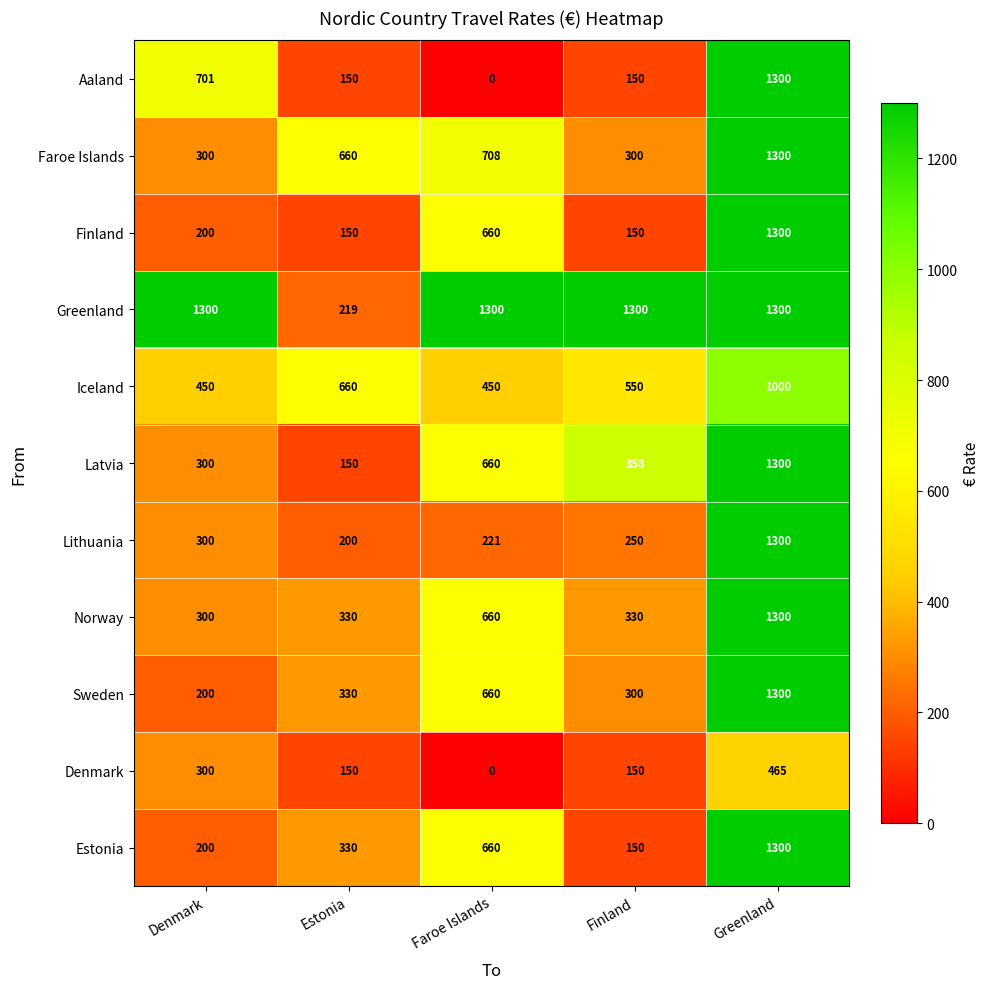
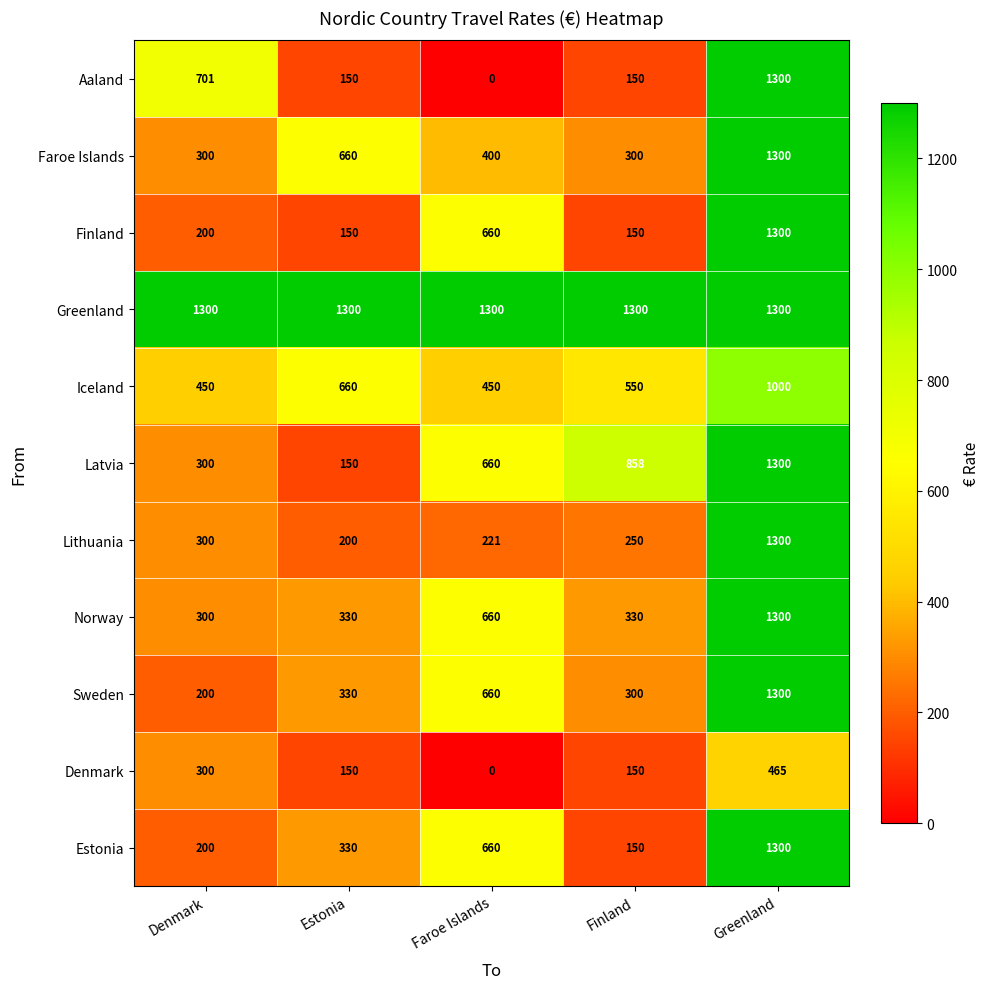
Faroe Islands, Faroe Islands: 708 -> 400
Greenland, Estonia: 219 -> 1300
